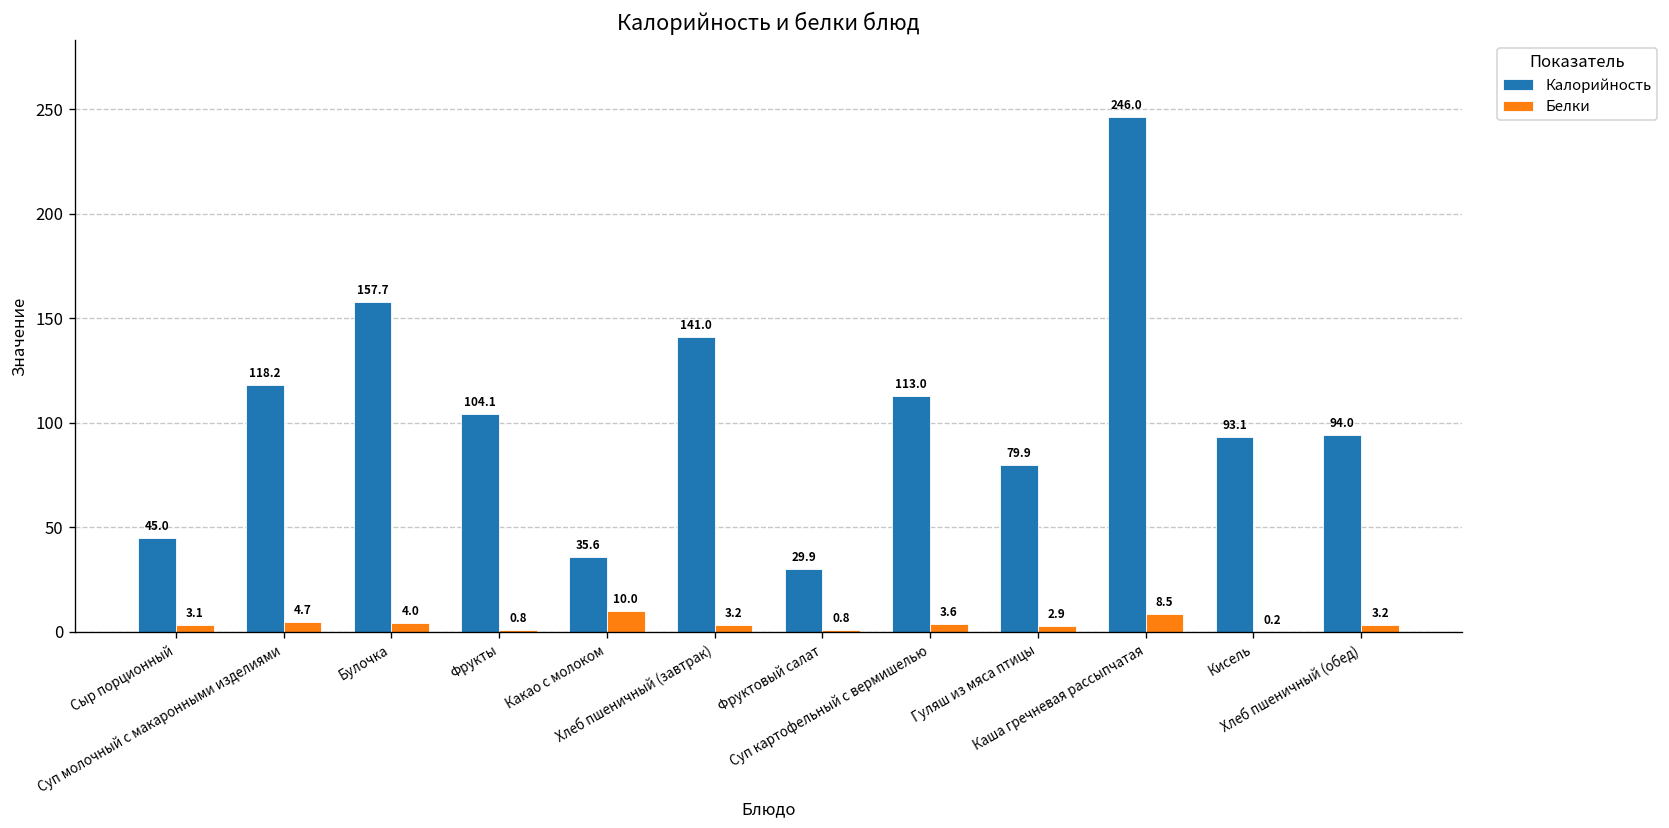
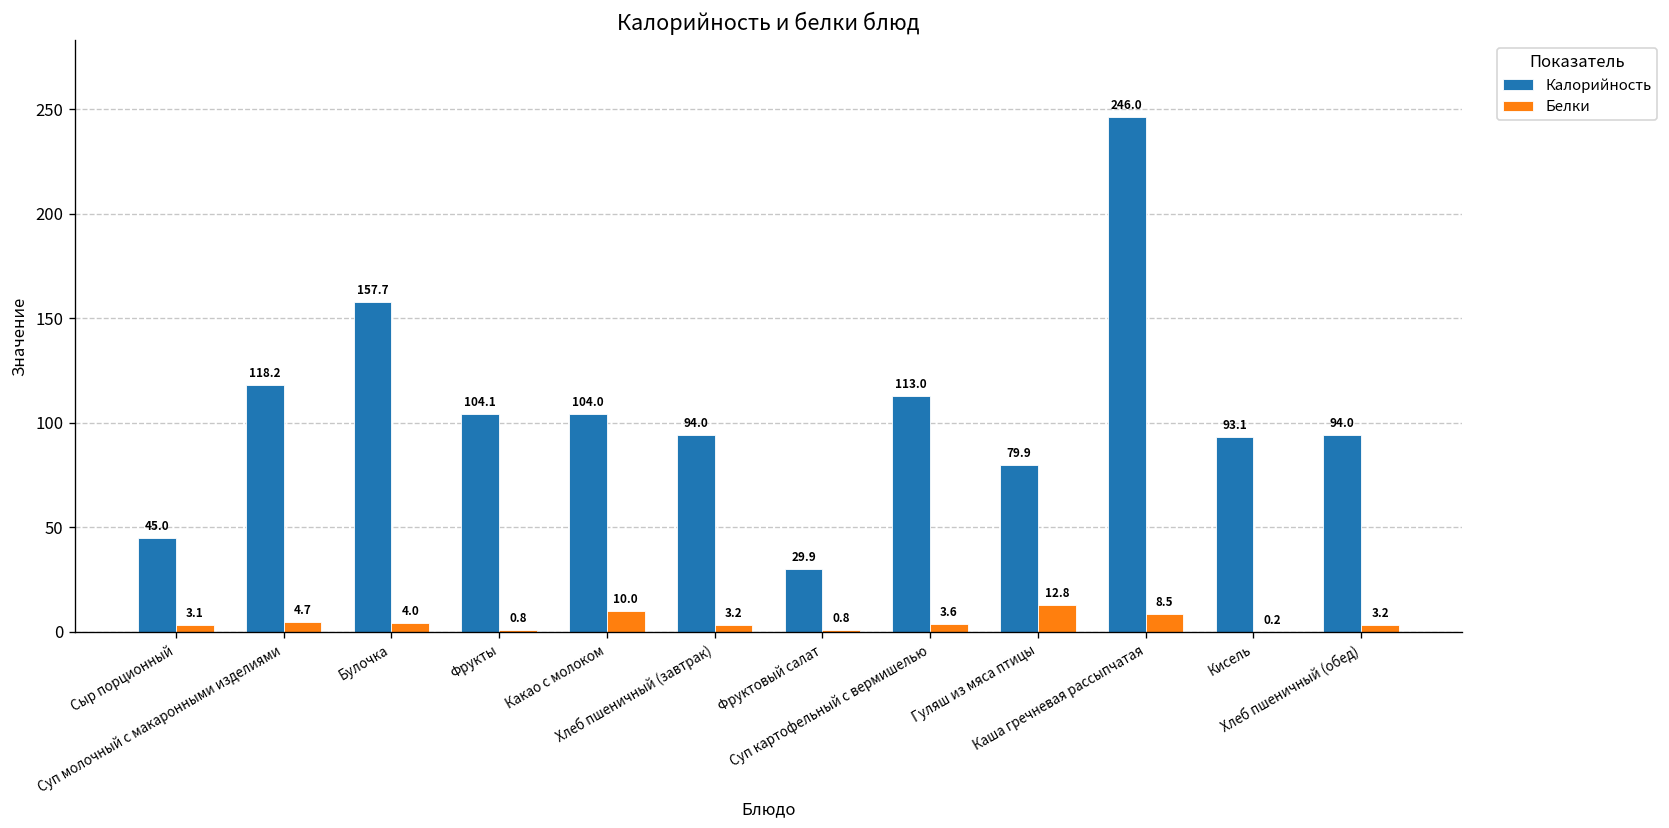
Калорийность, Какао с молоком: 35.6 -> 104.0
Калорийность, Хлеб пшеничный (завтрак): 141.0 -> 94.0
Белки, Гуляш из мяса птицы: 2.9 -> 12.8
